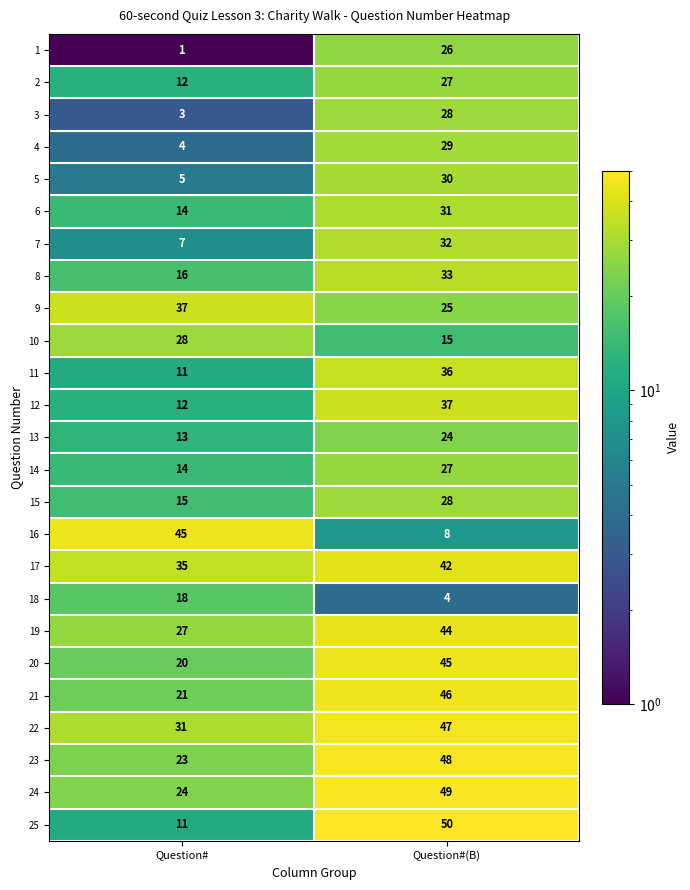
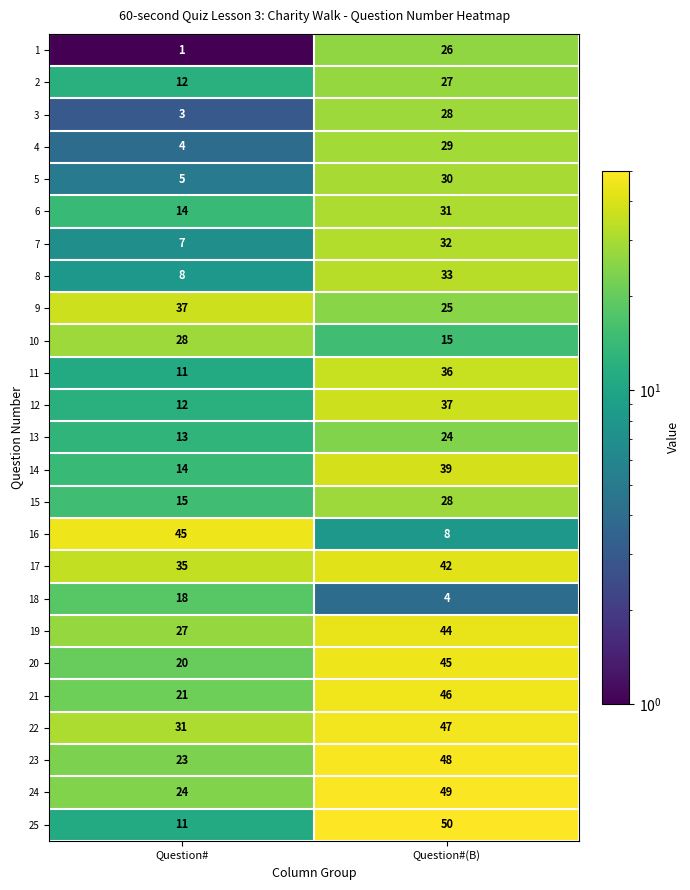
8, Question#: 16 -> 8
14, Question#(B): 27 -> 39
